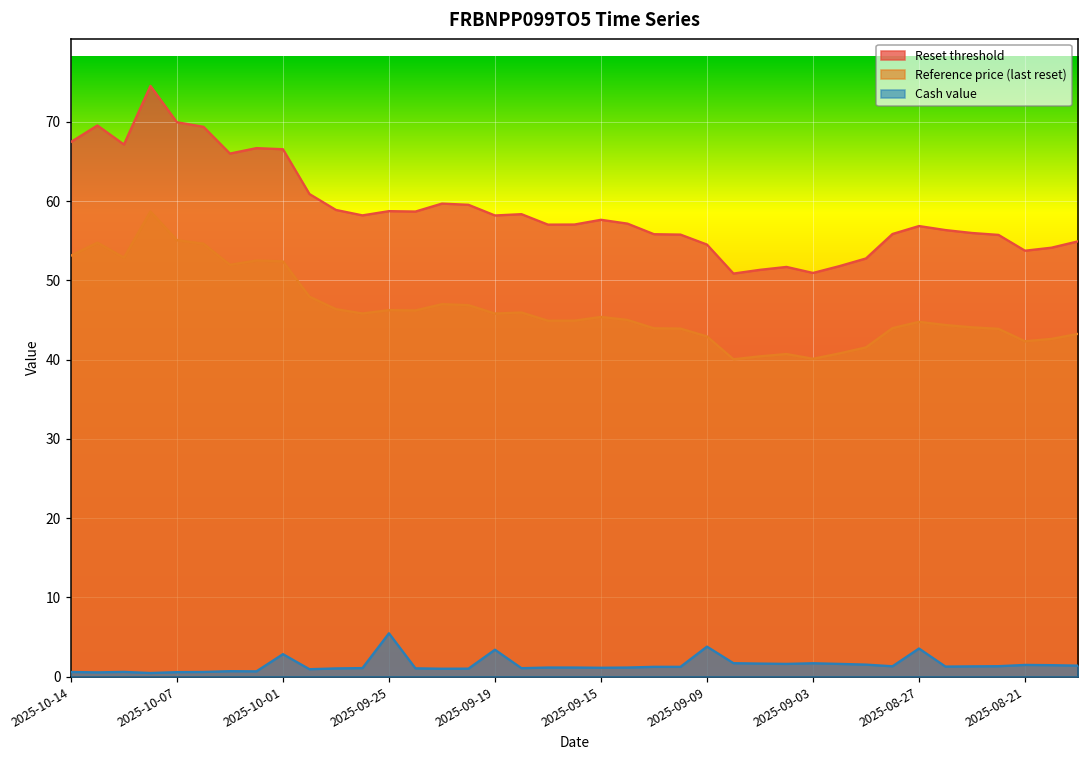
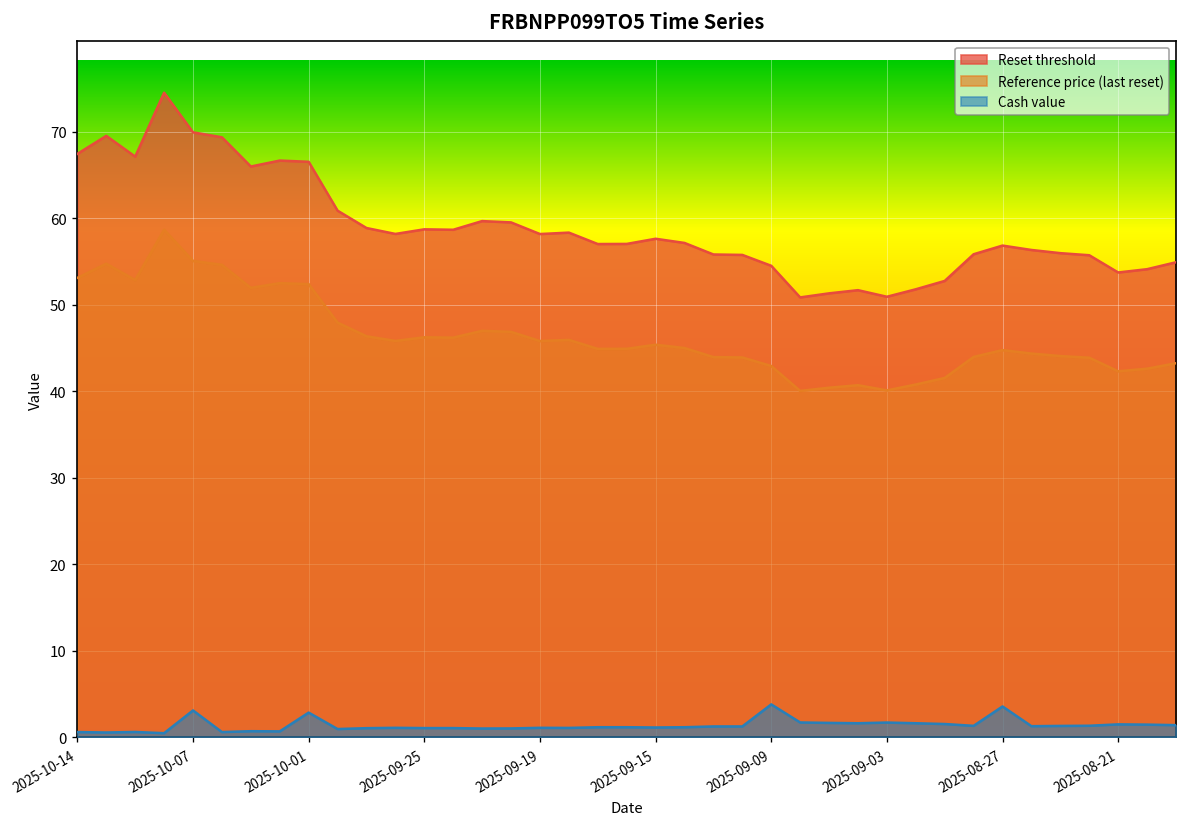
Cash value, 2025-10-07: 1 -> 3
Cash value, 2025-09-25: 5 -> 1
Cash value, 2025-09-19: 3 -> 1
